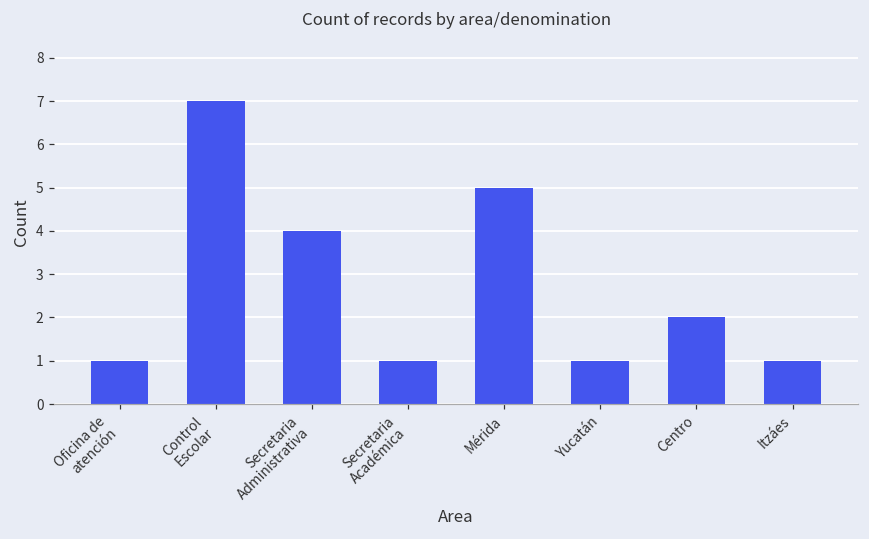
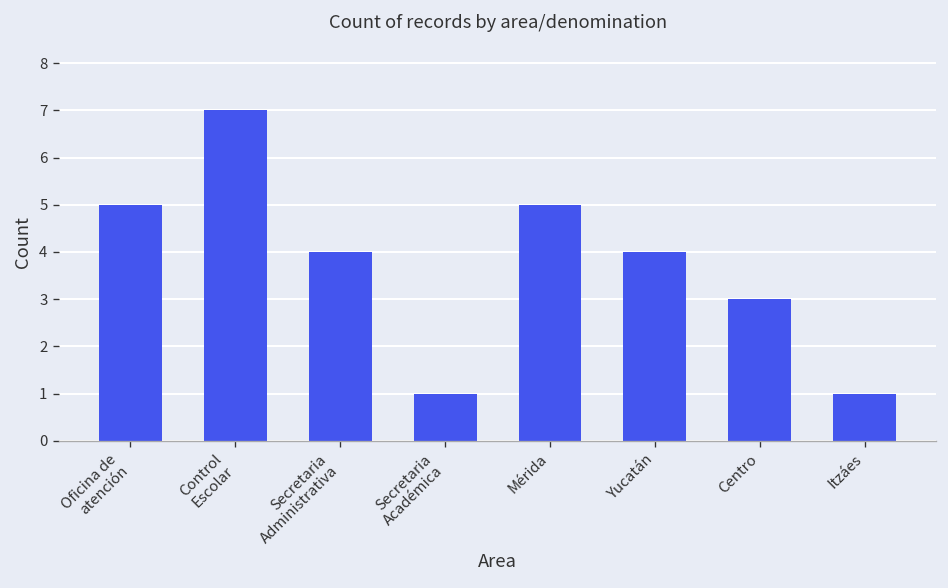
Oficina de atención: 1 -> 5
Yucatán: 1 -> 4
Centro: 2 -> 3
